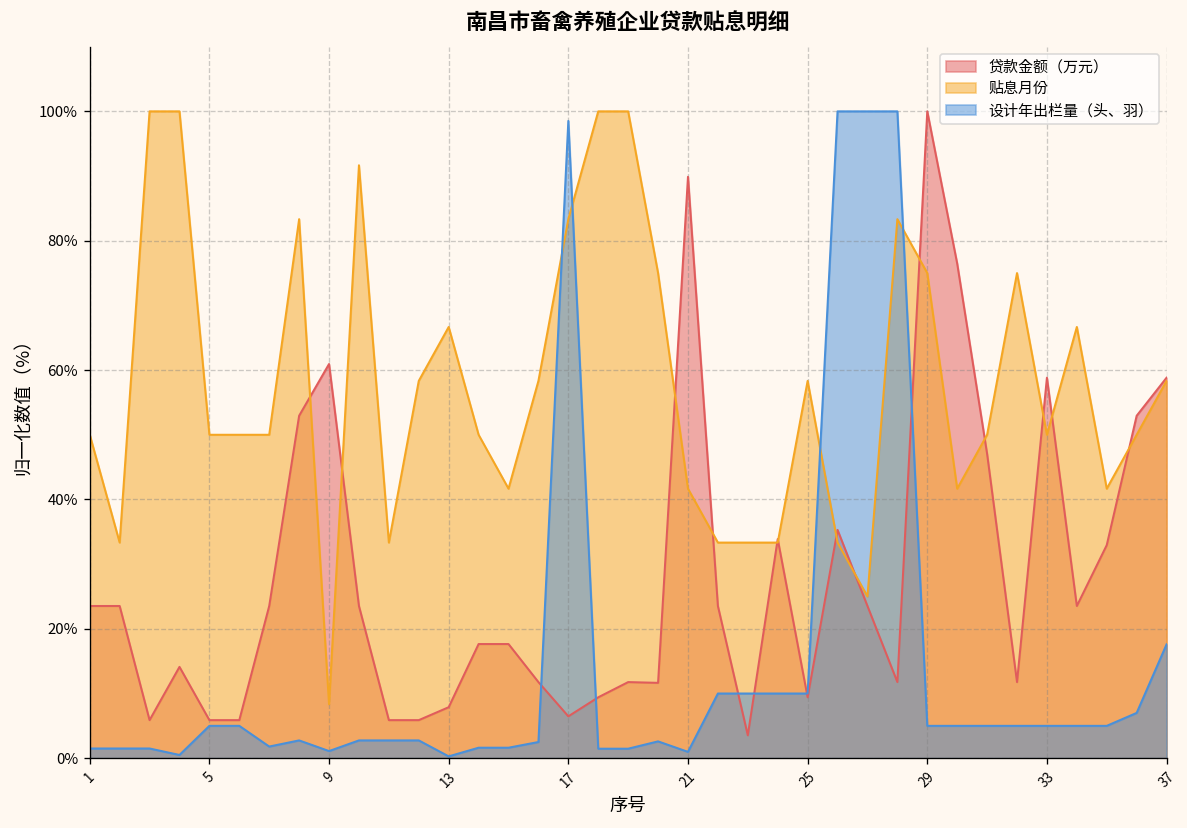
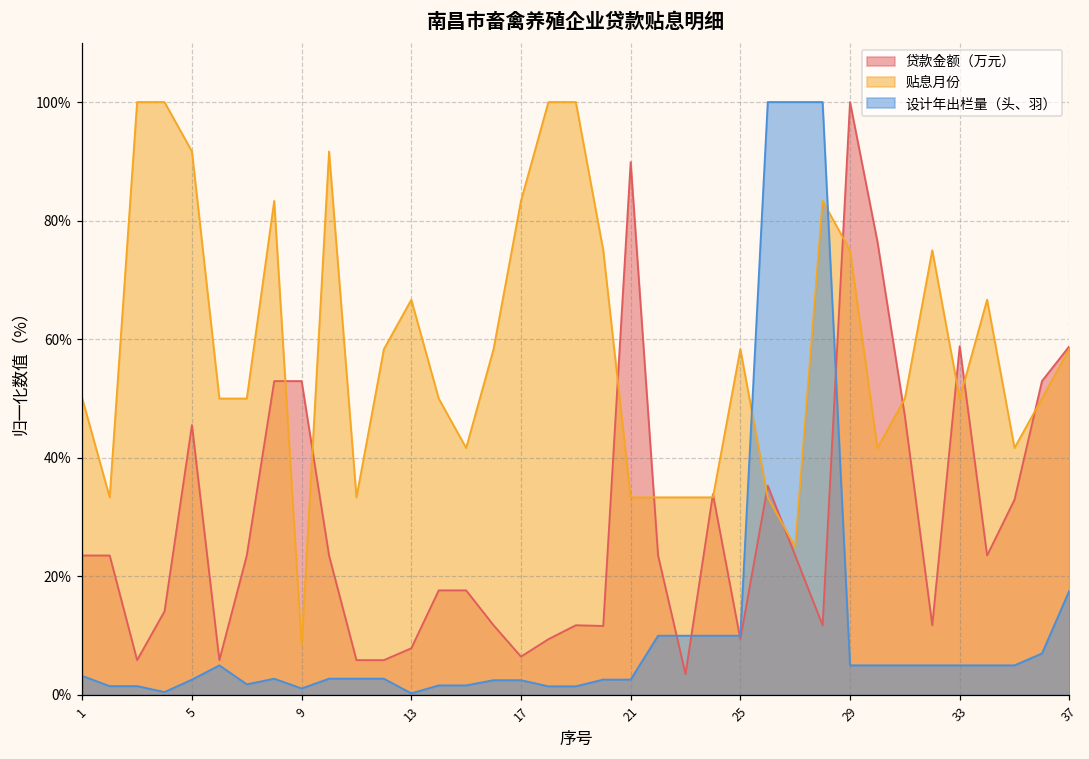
设计年出栏量（头、羽）, 1: 2% -> 3%
贷款金额（万元）, 5: 6% -> 46%
贴息月份, 5: 50% -> 92%
设计年出栏量（头、羽）, 5: 5% -> 3%
贷款金额（万元）, 9: 61% -> 53%
设计年出栏量（头、羽）, 17: 99% -> 3%
贴息月份, 21: 42% -> 33%
设计年出栏量（头、羽）, 21: 1% -> 3%
